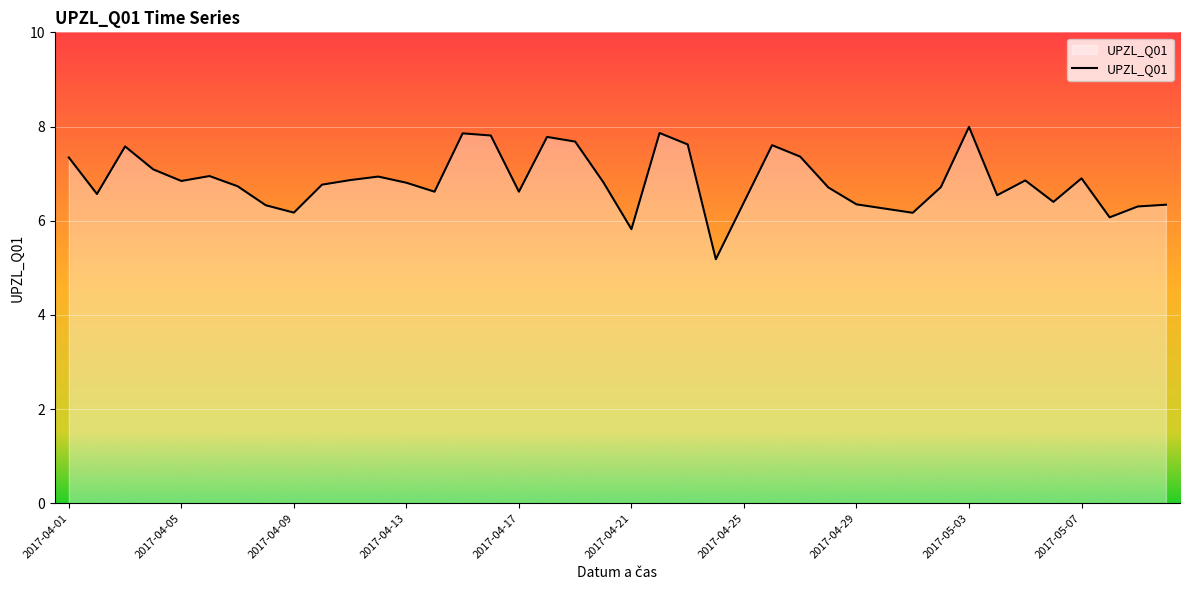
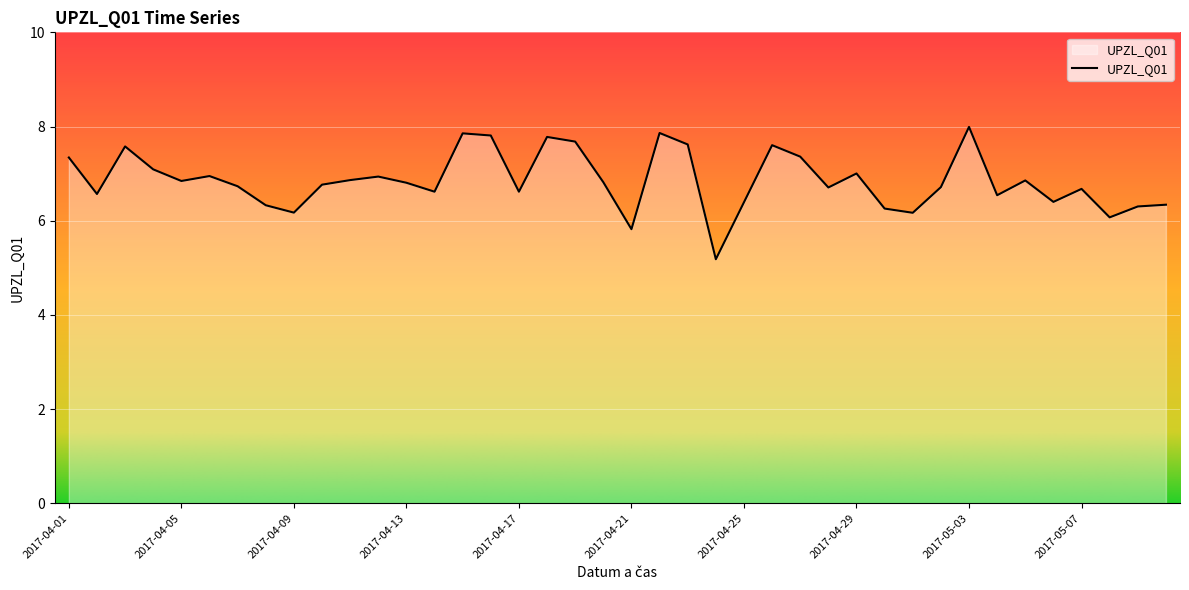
2017-04-29: 6.3 -> 7.0
2017-05-07: 6.9 -> 6.7
